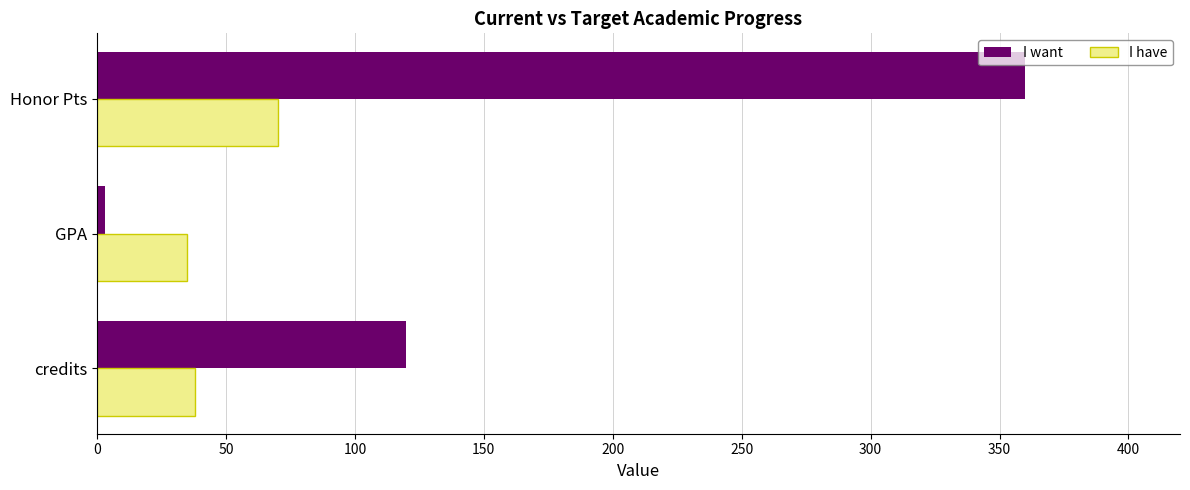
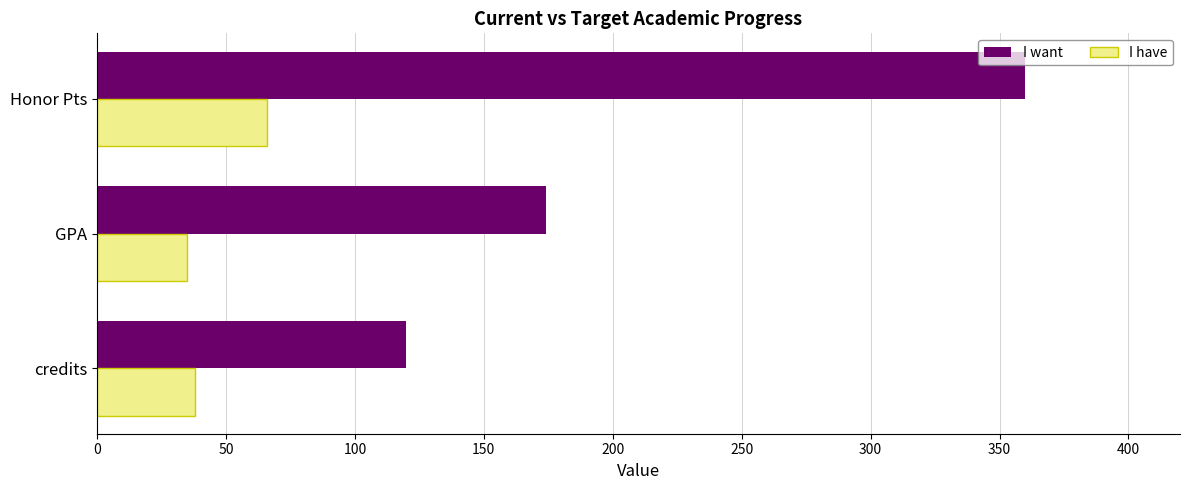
I have, Honor Pts: 70 -> 66
I want, GPA: 3 -> 174
